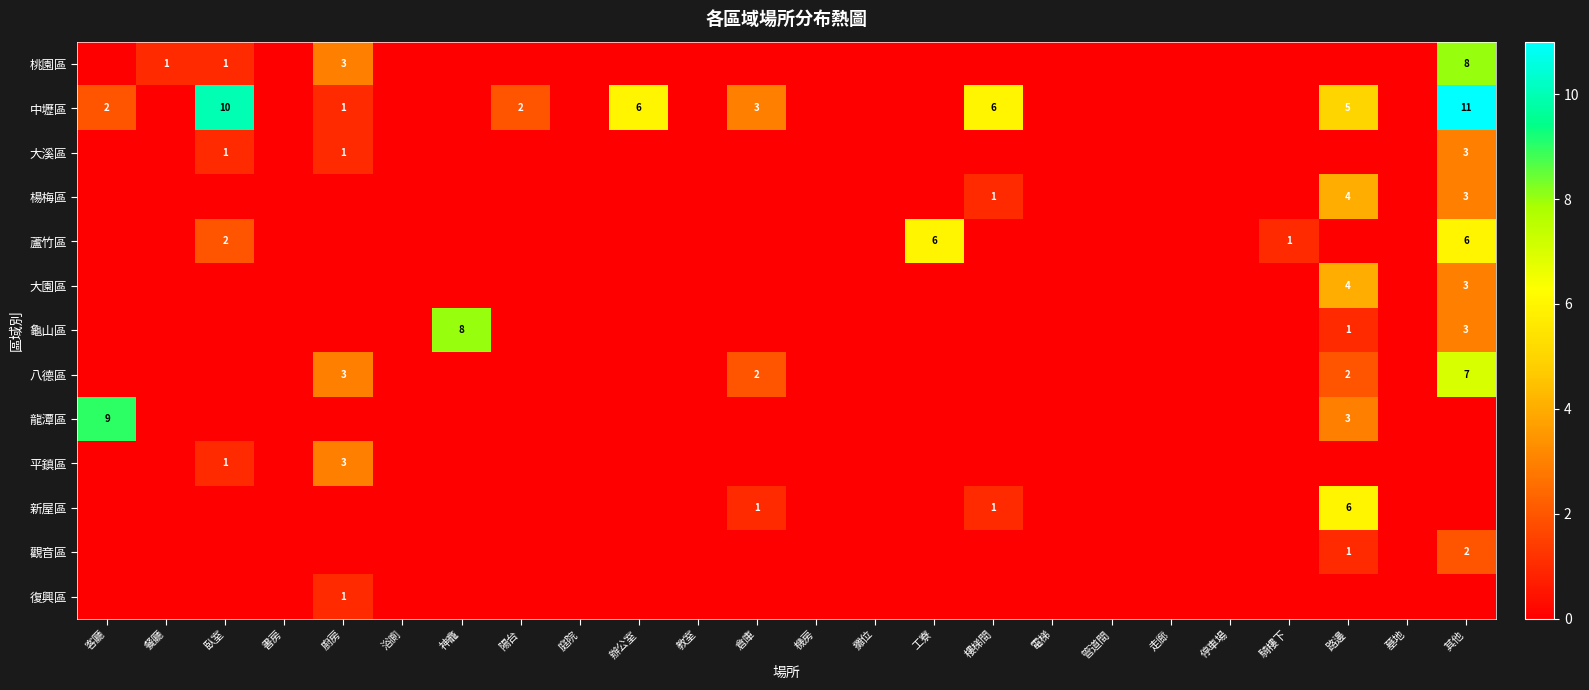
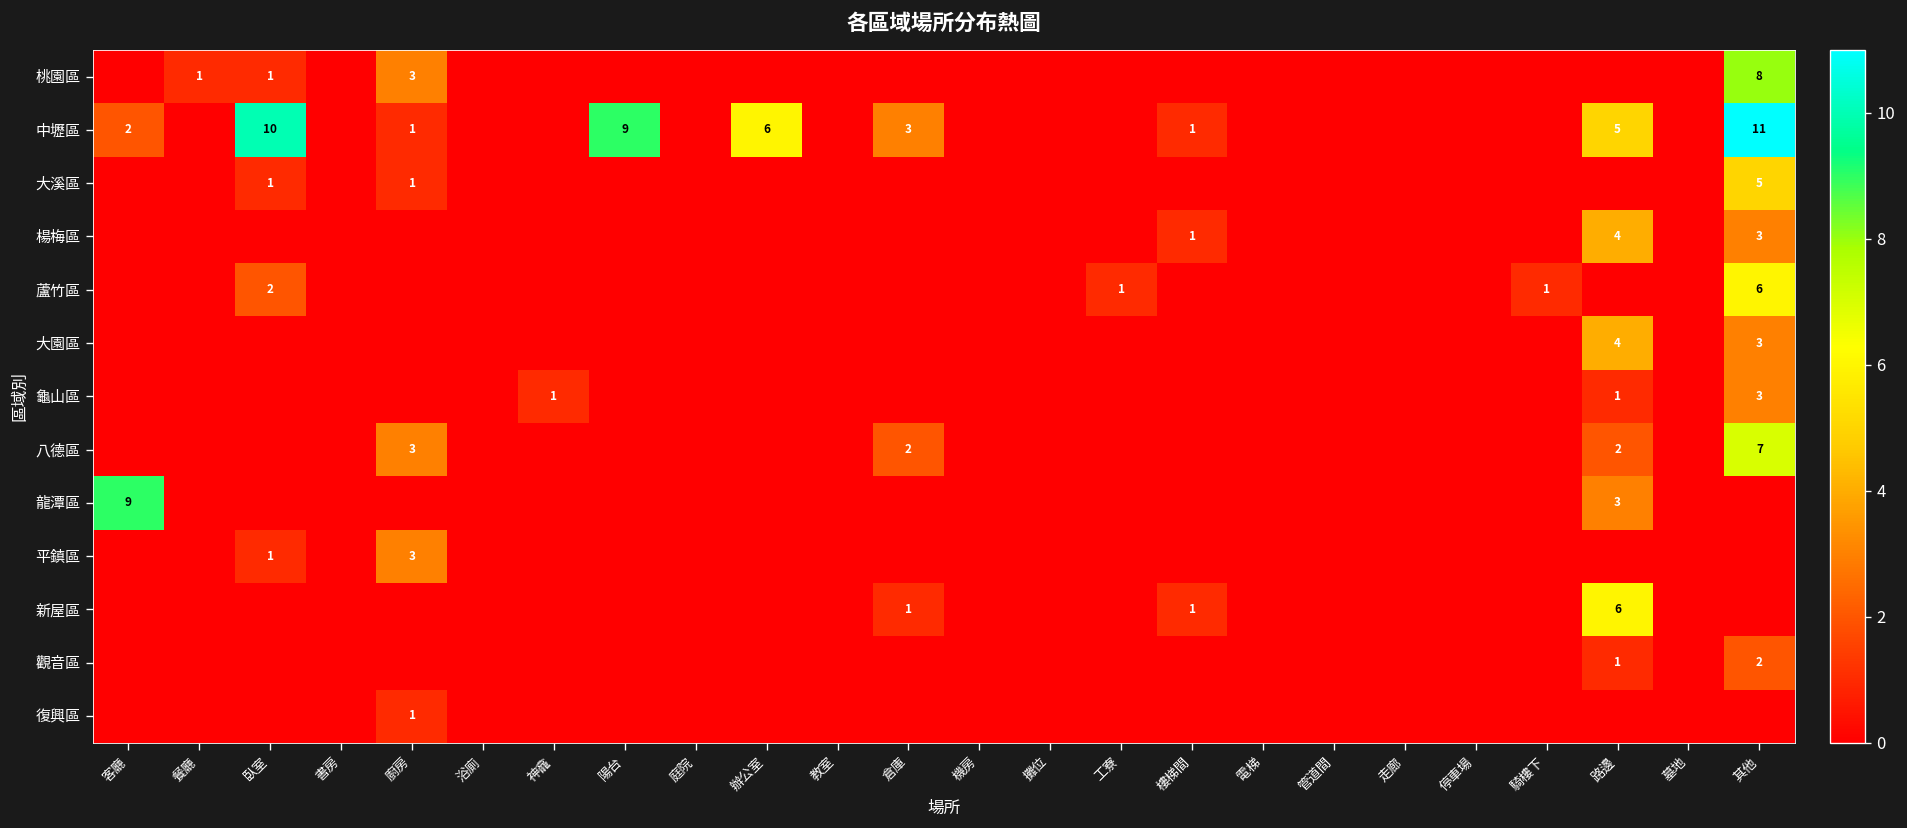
中壢區, 陽台: 2 -> 9
中壢區, 樓梯間: 6 -> 1
大溪區, 其他: 3 -> 5
蘆竹區, 工寮: 6 -> 1
龜山區, 神龕: 8 -> 1
